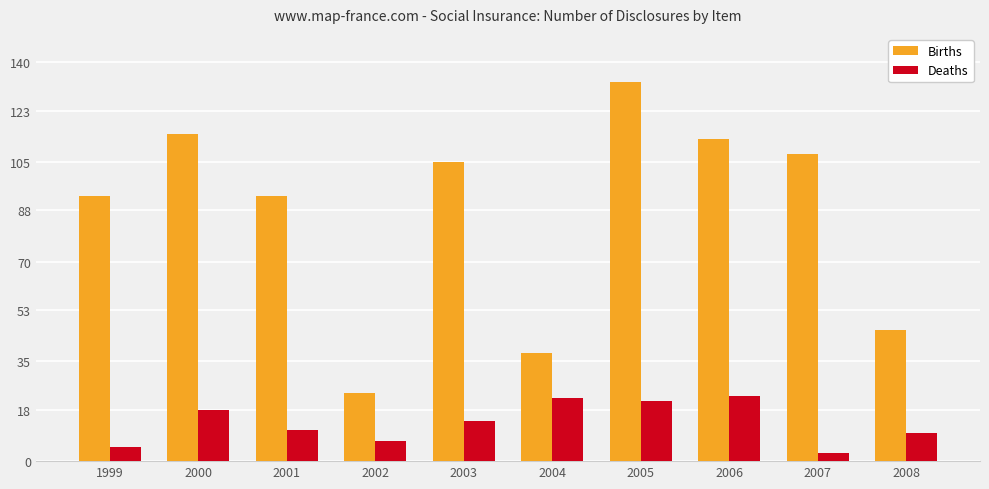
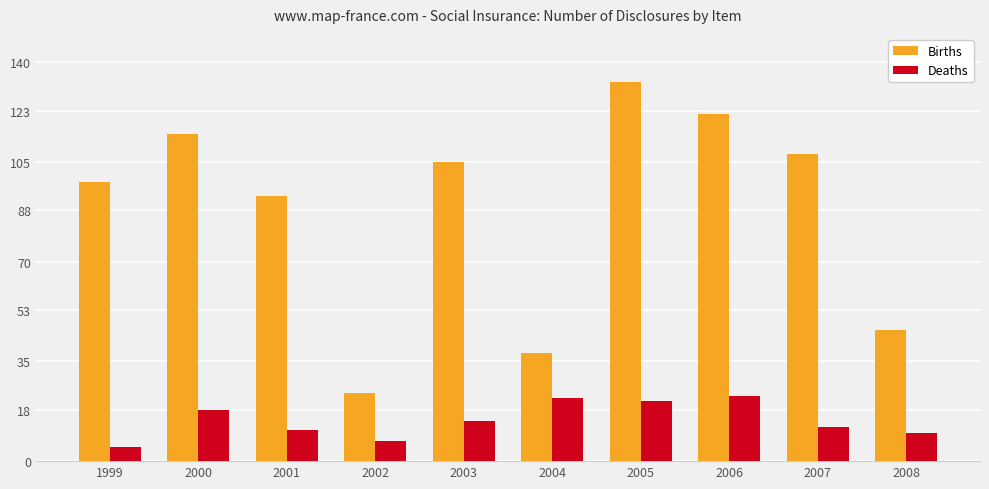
Births, 1999: 93 -> 98
Births, 2006: 113 -> 122
Deaths, 2007: 3 -> 12
